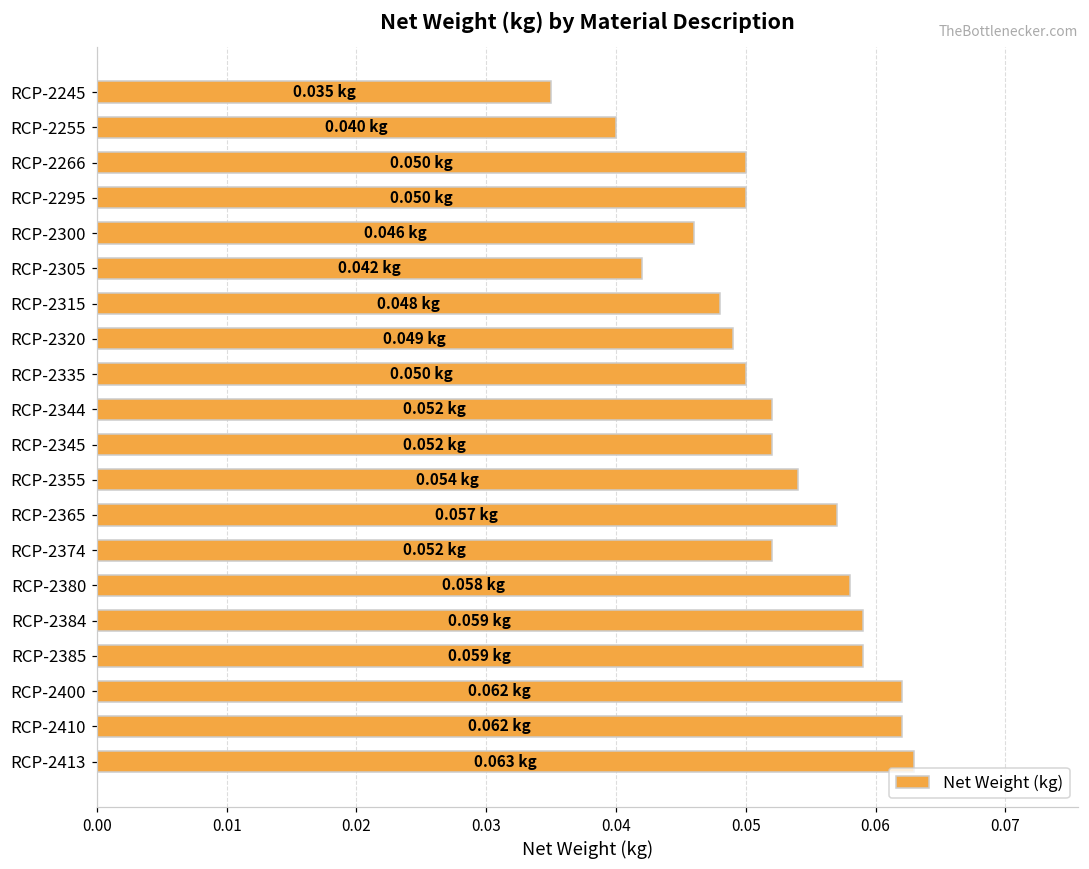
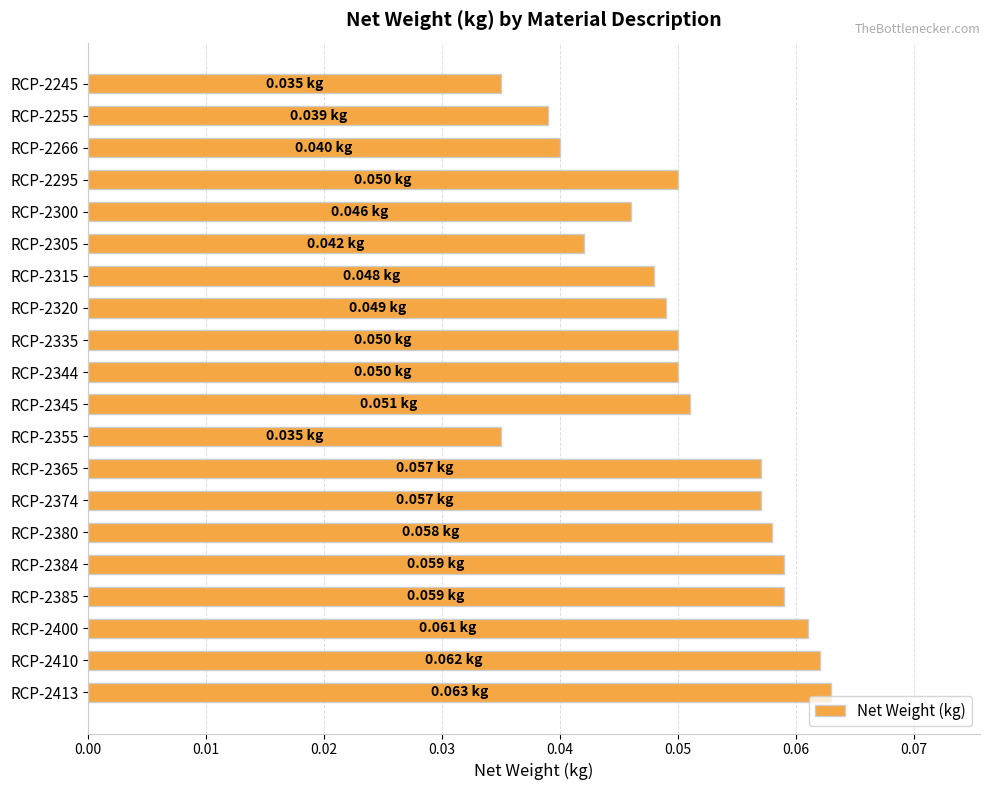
RCP-2255: 0.040 -> 0.039
RCP-2266: 0.050 -> 0.040
RCP-2344: 0.052 -> 0.050
RCP-2345: 0.052 -> 0.051
RCP-2355: 0.054 -> 0.035
RCP-2374: 0.052 -> 0.057
RCP-2400: 0.062 -> 0.061
